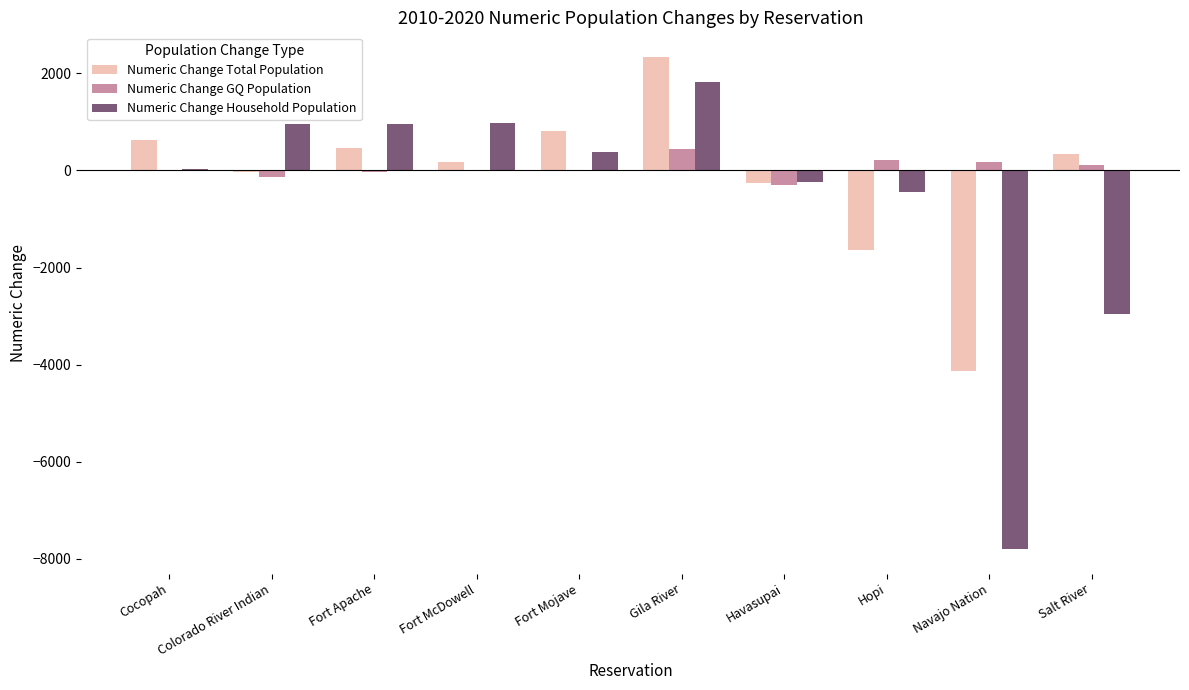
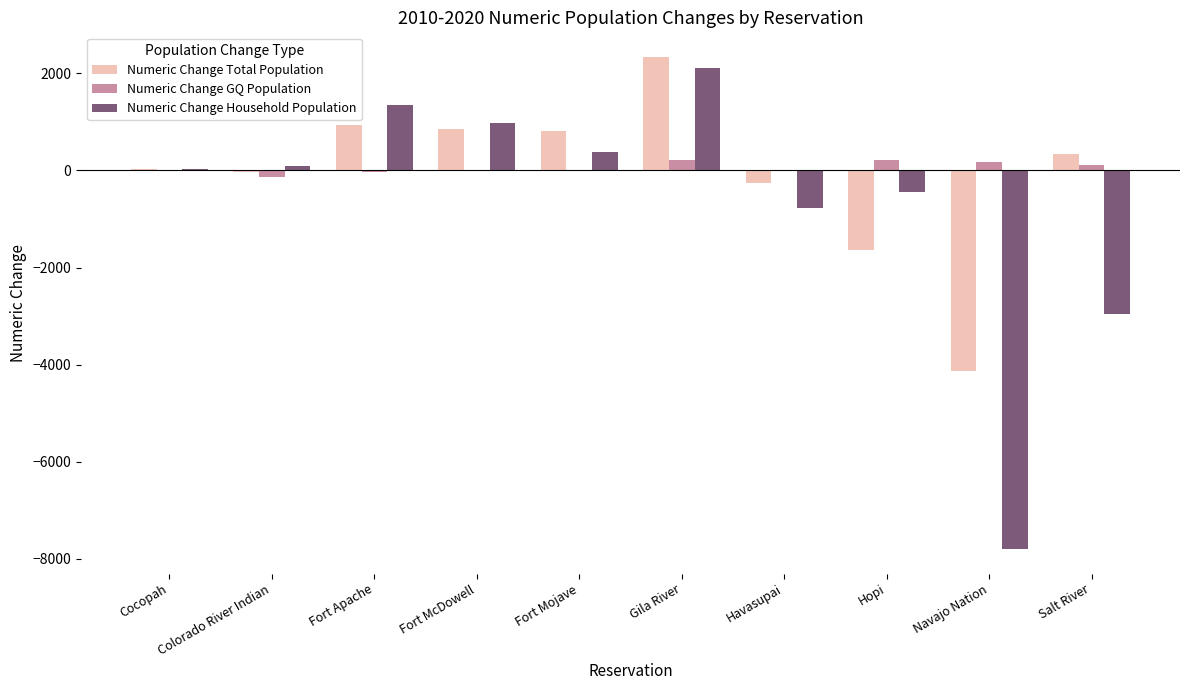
Numeric Change Total Population, Cocopah: 600 -> 0
Numeric Change Household Population, Colorado River Indian: 1000 -> 100
Numeric Change Total Population, Fort Apache: 500 -> 900
Numeric Change Household Population, Fort Apache: 1000 -> 1300
Numeric Change Total Population, Fort McDowell: 200 -> 900
Numeric Change GQ Population, Gila River: 500 -> 200
Numeric Change Household Population, Gila River: 1800 -> 2100
Numeric Change GQ Population, Havasupai: -300 -> 0
Numeric Change Household Population, Havasupai: -200 -> -800
